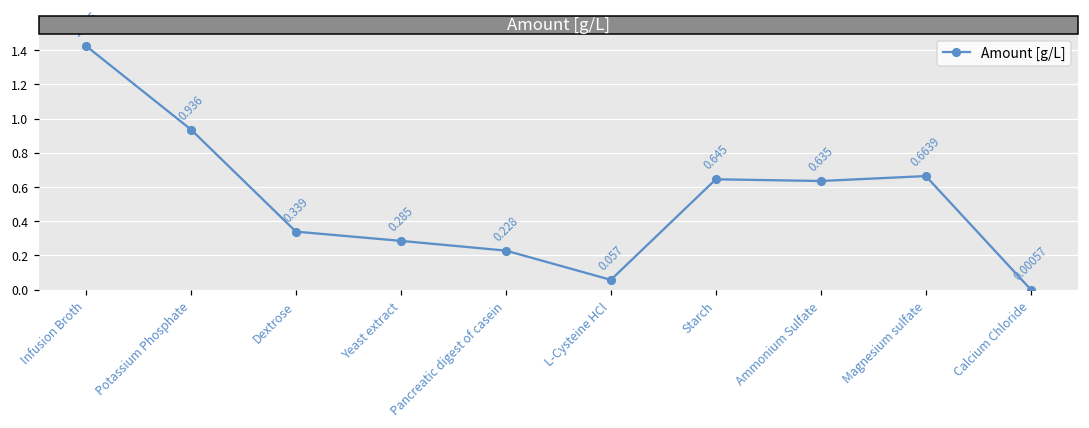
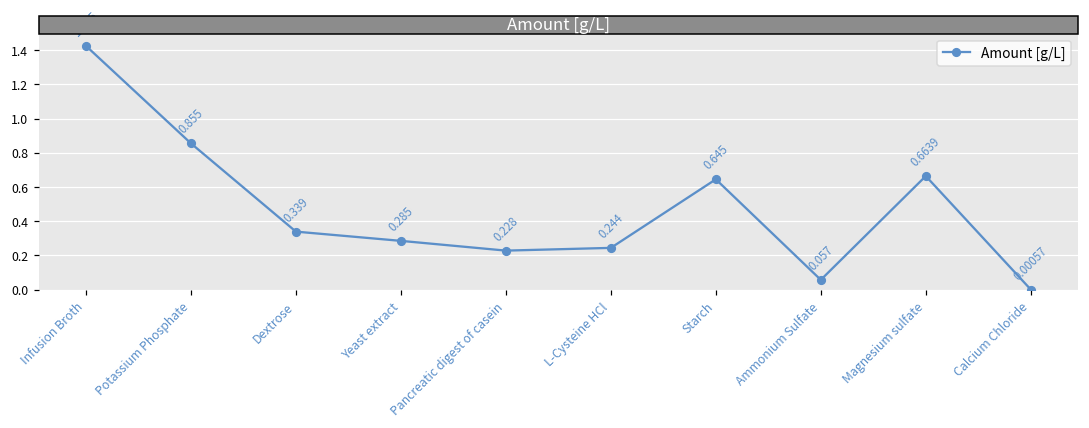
Potassium Phosphate: 0.936 -> 0.855
L-Cysteine HCl: 0.057 -> 0.244
Ammonium Sulfate: 0.635 -> 0.057
